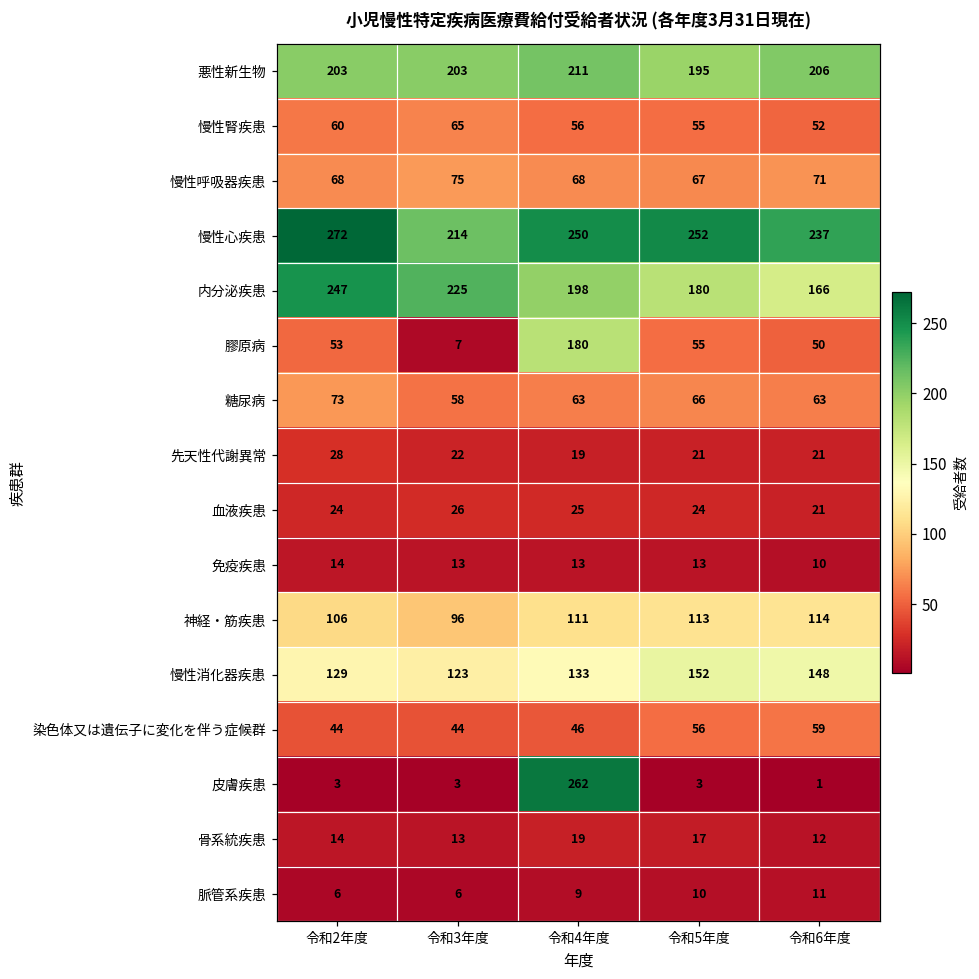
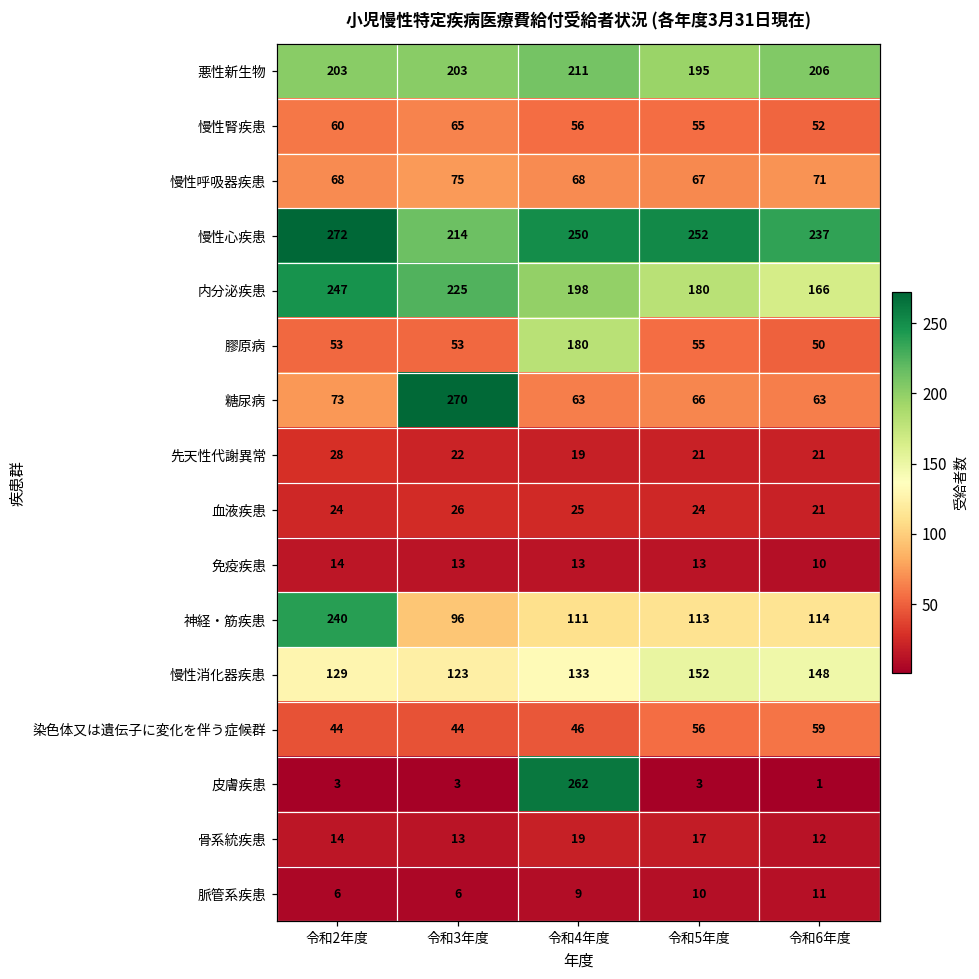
膠原病, 令和3年度: 7 -> 53
糖尿病, 令和3年度: 58 -> 270
神経・筋疾患, 令和2年度: 106 -> 240
